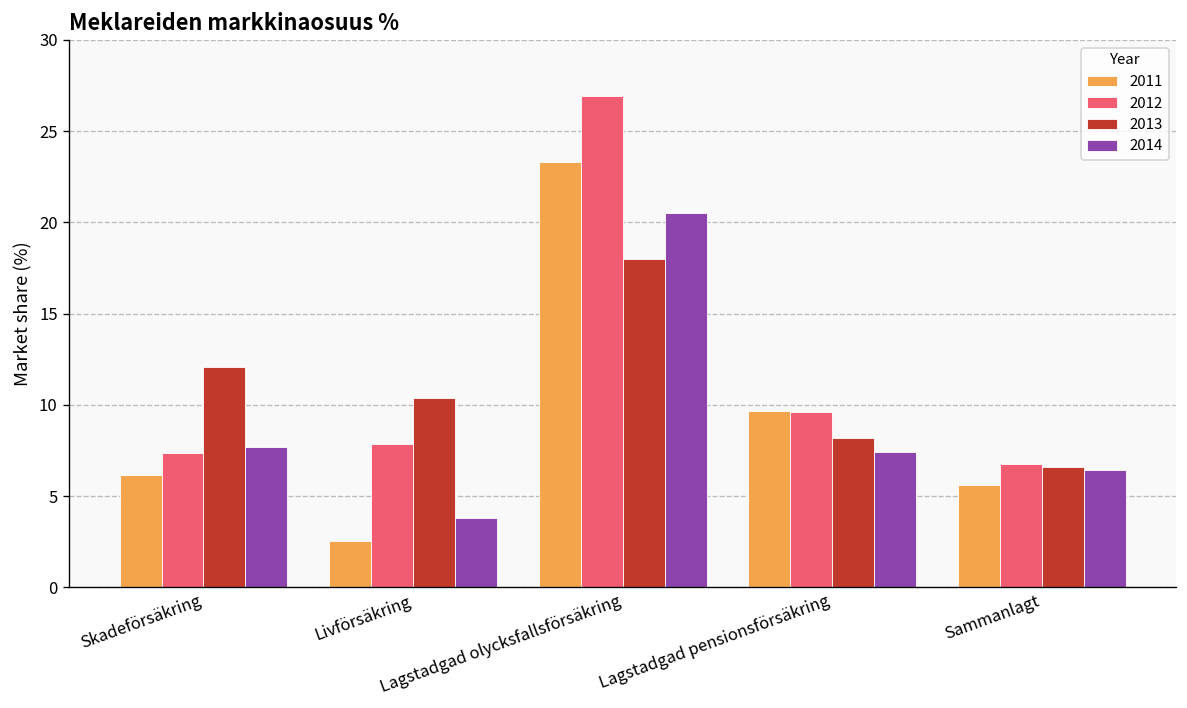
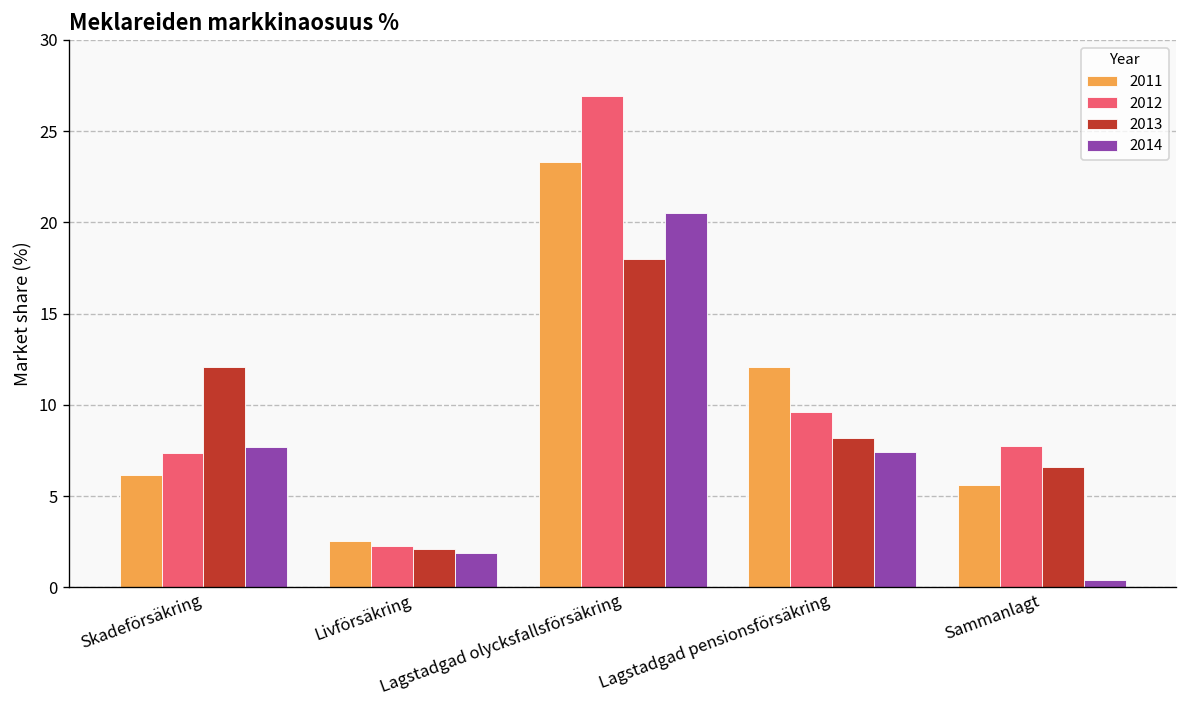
2012, Livförsäkring: 7.8 -> 2.2
2013, Livförsäkring: 10.4 -> 2.1
2014, Livförsäkring: 3.8 -> 1.9
2011, Lagstadgad pensionsförsäkring: 9.7 -> 12.1
2012, Sammanlagt: 6.8 -> 7.8
2014, Sammanlagt: 6.4 -> 0.4
